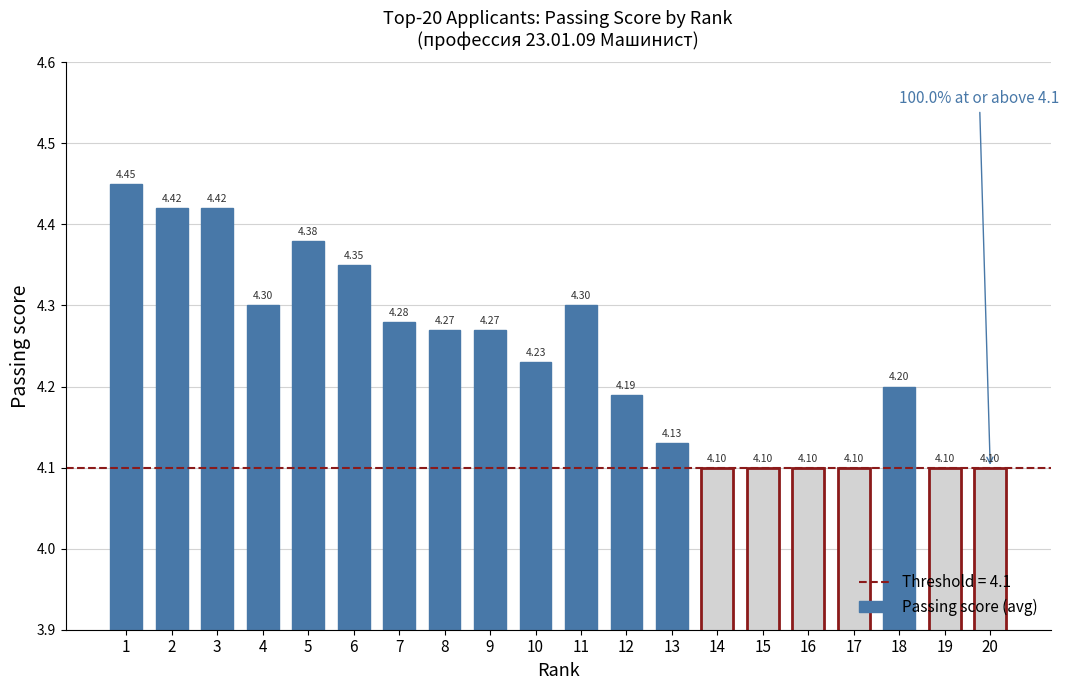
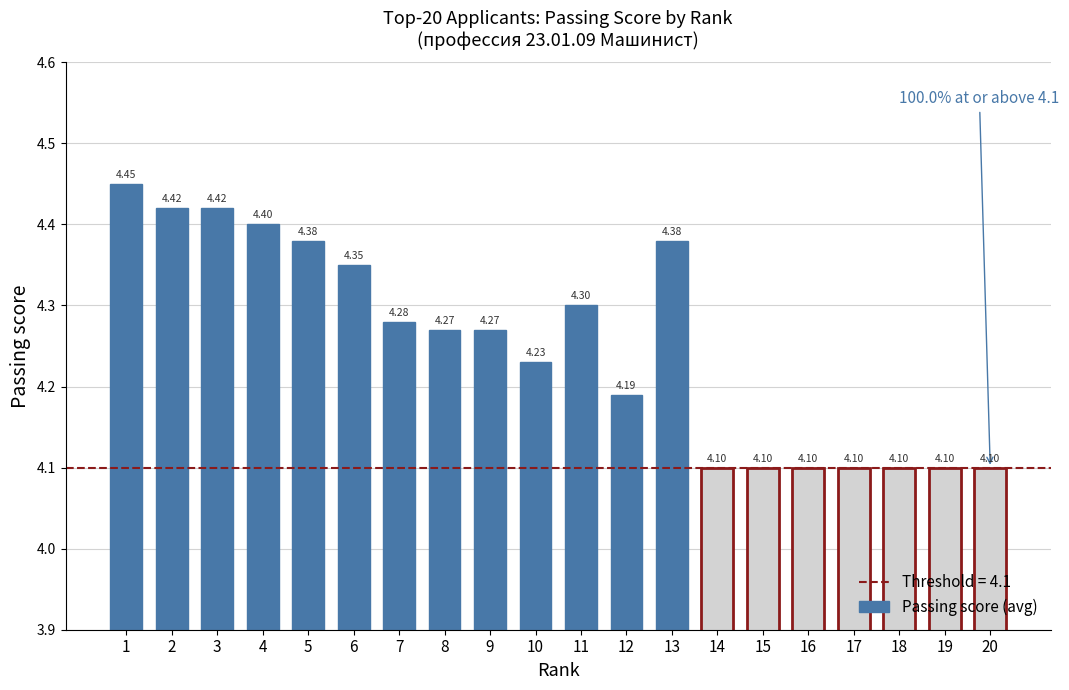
4: 4.30 -> 4.40
13: 4.13 -> 4.38
18: 4.20 -> 4.10
